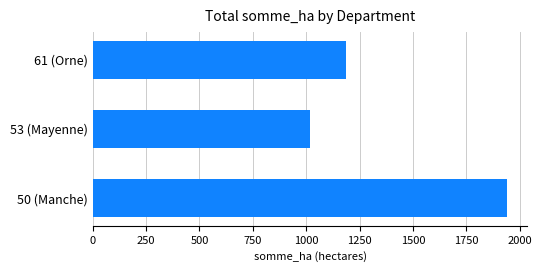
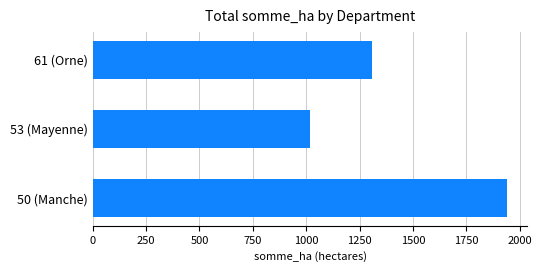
61 (Orne): 1190 -> 1310
